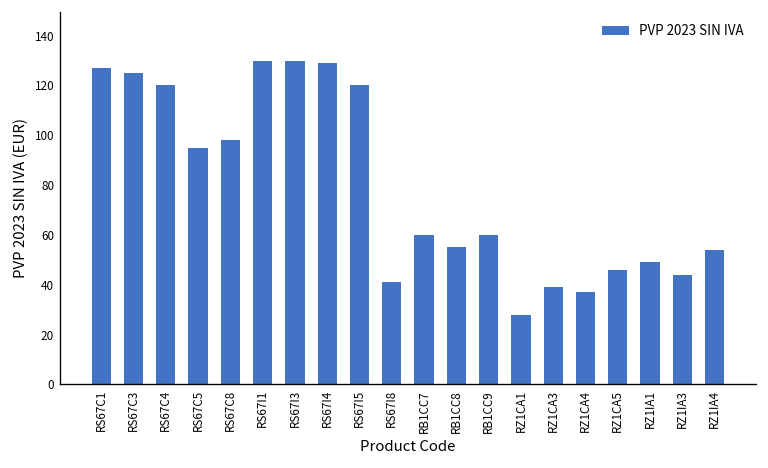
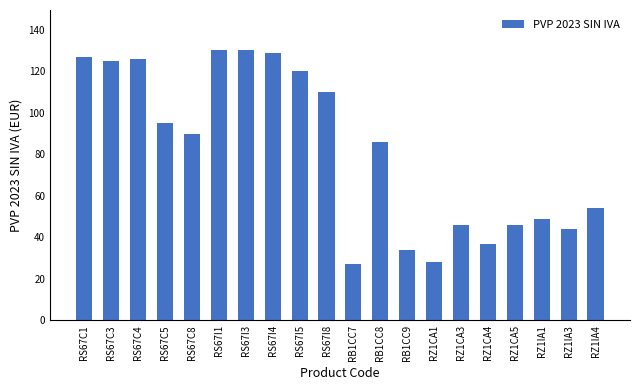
RS67C4: 120 -> 126
RS67C8: 98 -> 90
RS67I8: 41 -> 110
RB1CC7: 60 -> 27
RB1CC8: 55 -> 86
RB1CC9: 60 -> 34
RZ1CA3: 39 -> 46
